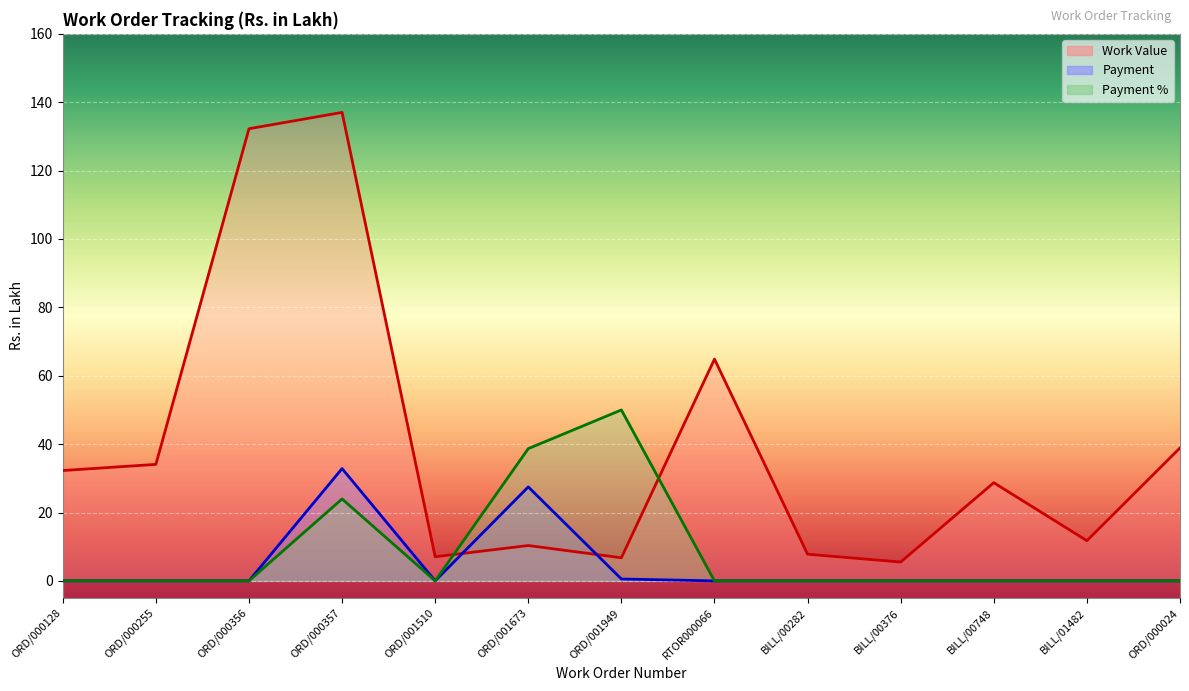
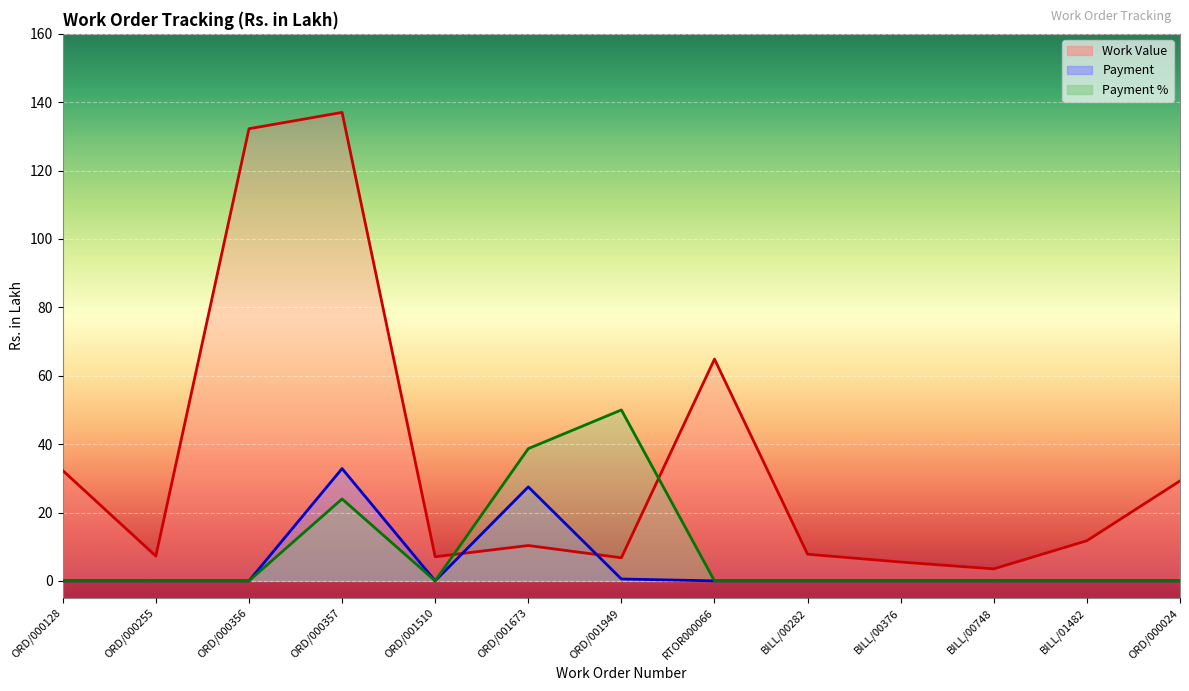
Work Value, ORD/000255: 34 -> 7
Work Value, BILL/00748: 29 -> 4
Work Value, ORD/000024: 39 -> 29
